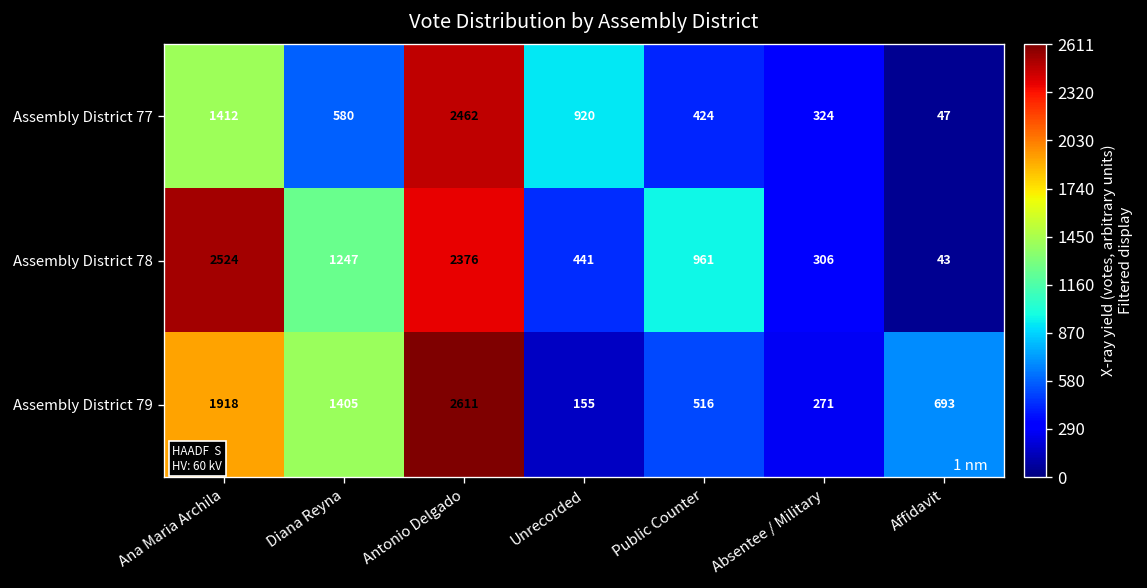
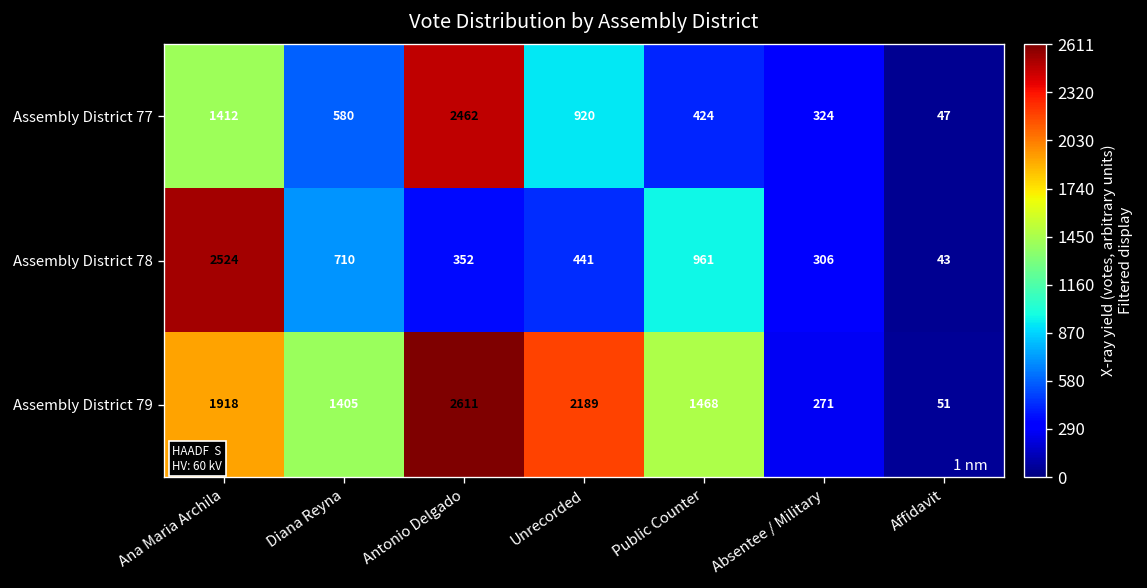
Assembly District 78, Diana Reyna: 1247 -> 710
Assembly District 78, Antonio Delgado: 2376 -> 352
Assembly District 79, Unrecorded: 155 -> 2189
Assembly District 79, Public Counter: 516 -> 1468
Assembly District 79, Affidavit: 693 -> 51
